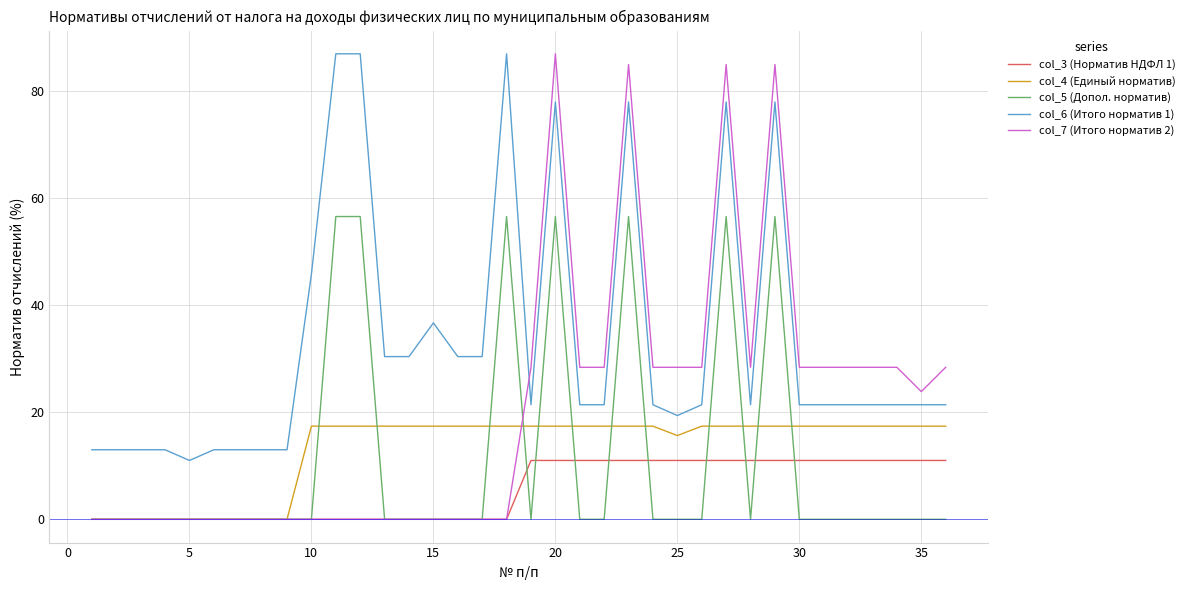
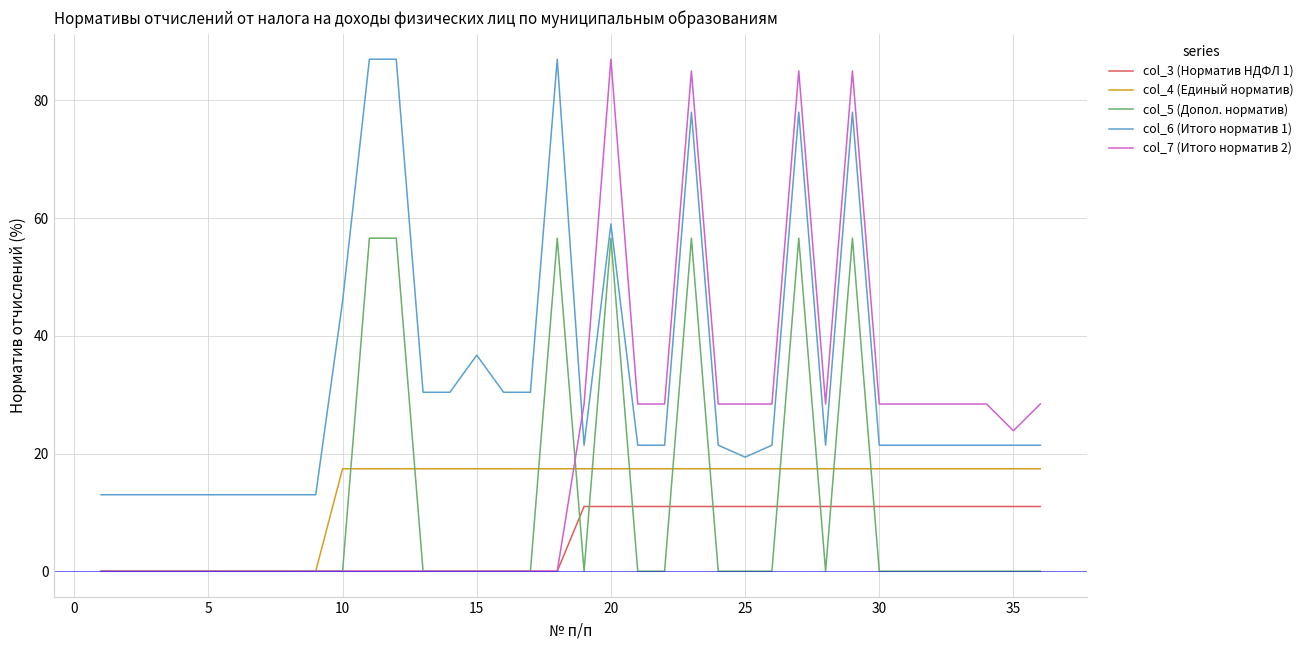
col_6 (Итого норматив 1), 5: 11 -> 13
col_6 (Итого норматив 1), 20: 78 -> 59
col_4 (Единый норматив), 25: 16 -> 17
